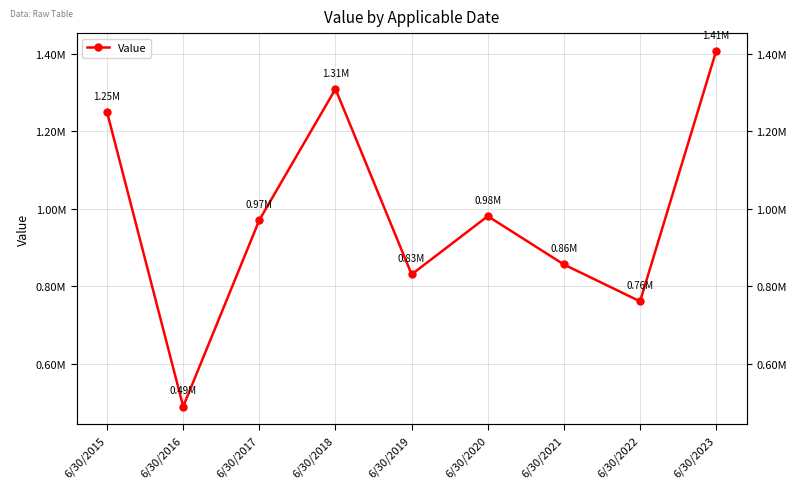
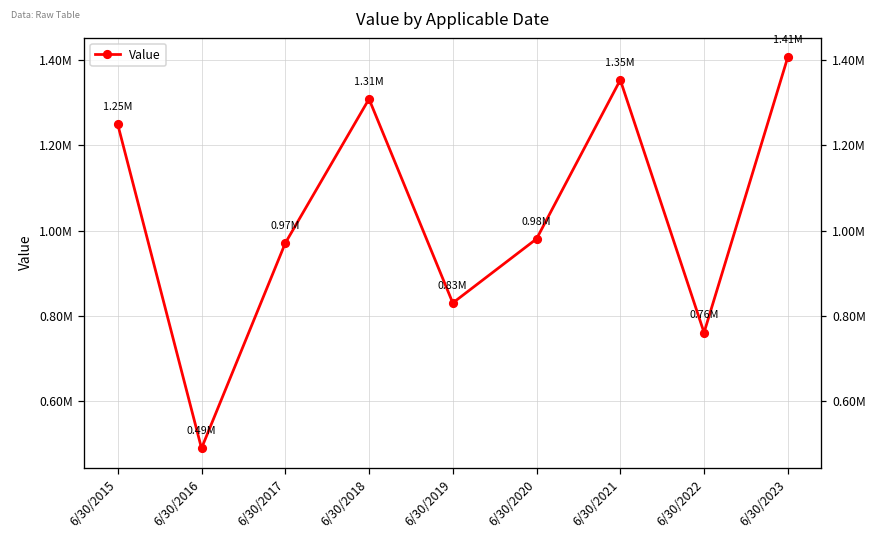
6/30/2021: 0.86M -> 1.35M
